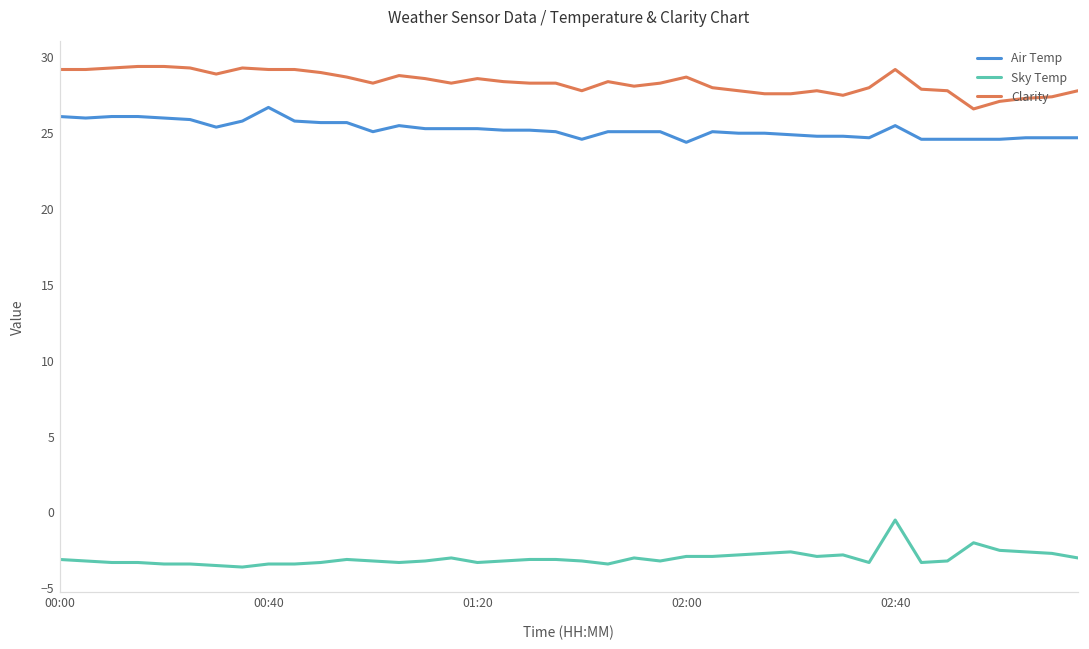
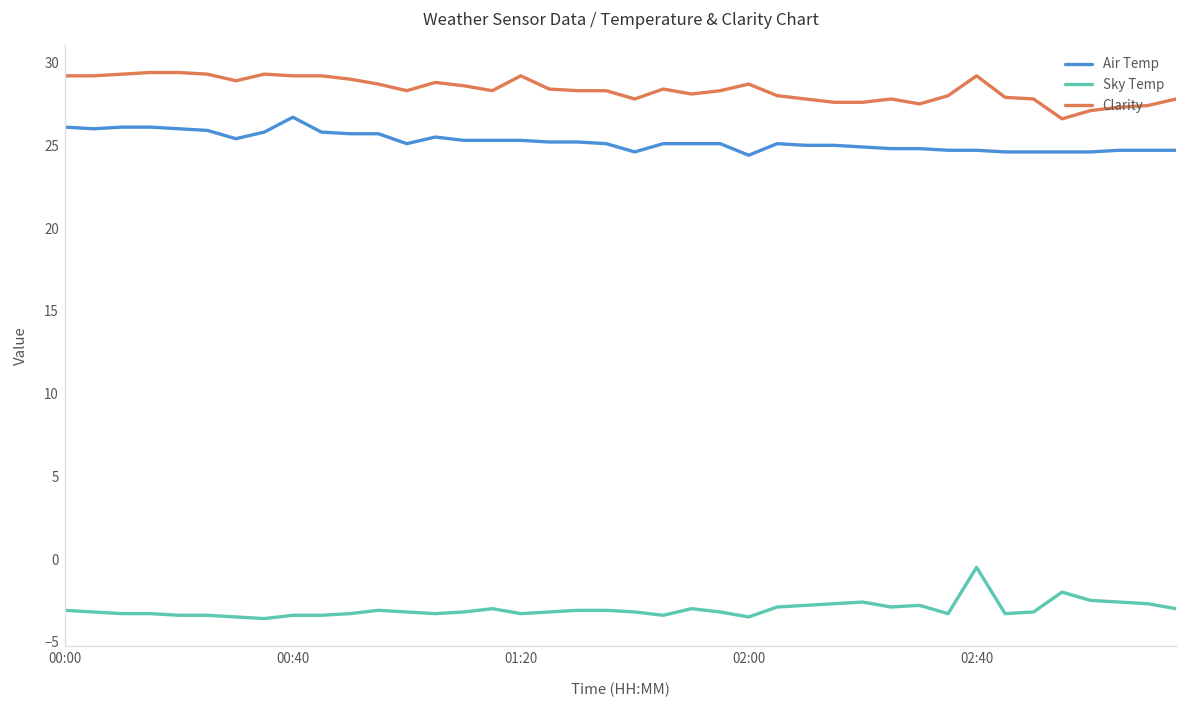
Clarity, 01:20: 28.6 -> 29.2
Sky Temp, 02:00: -2.9 -> -3.5
Air Temp, 02:40: 25.5 -> 24.7
